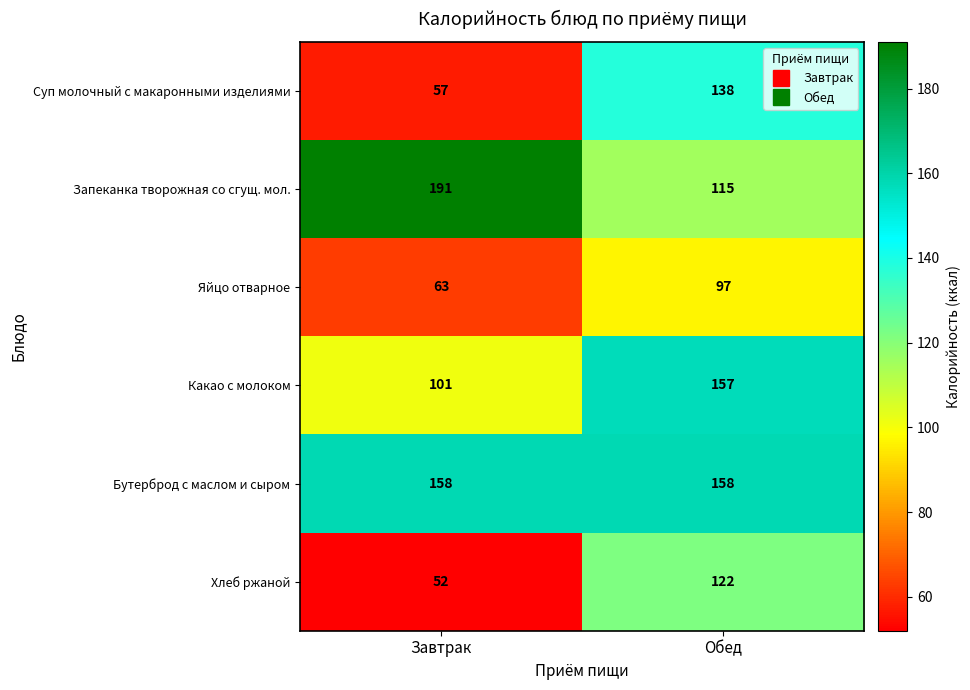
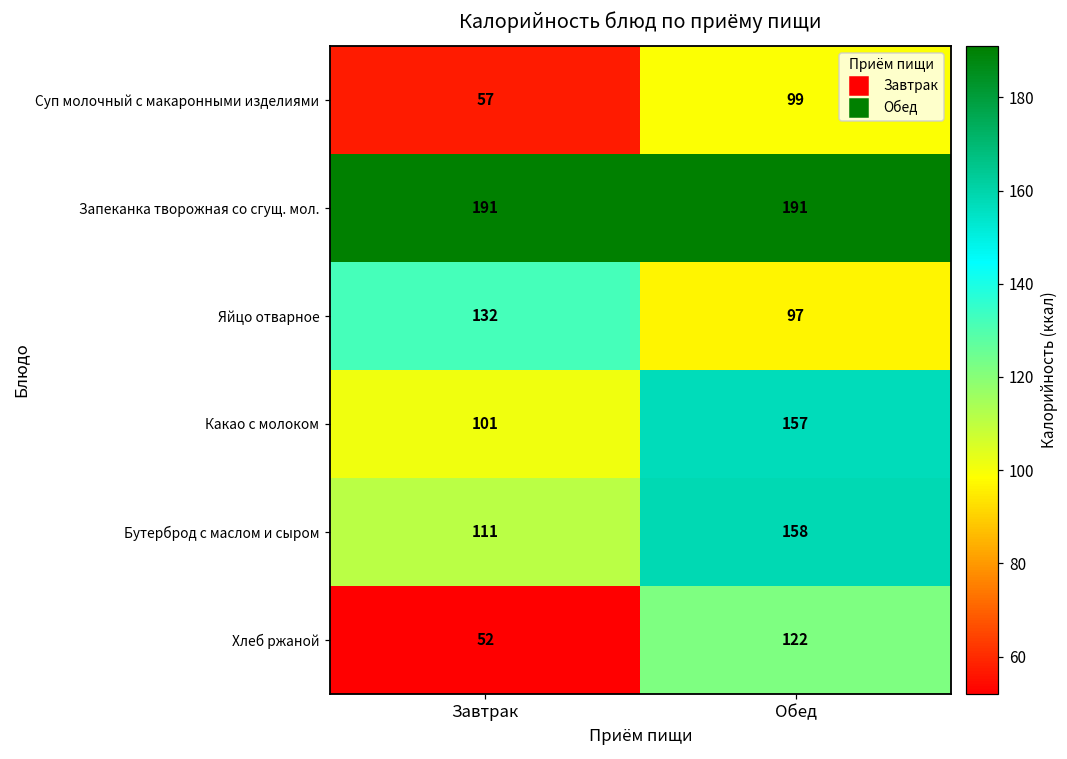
Суп молочный с макаронными изделиями, Обед: 138 -> 99
Запеканка творожная со сгущ. мол., Обед: 115 -> 191
Яйцо отварное, Завтрак: 63 -> 132
Бутерброд с маслом и сыром, Завтрак: 158 -> 111
